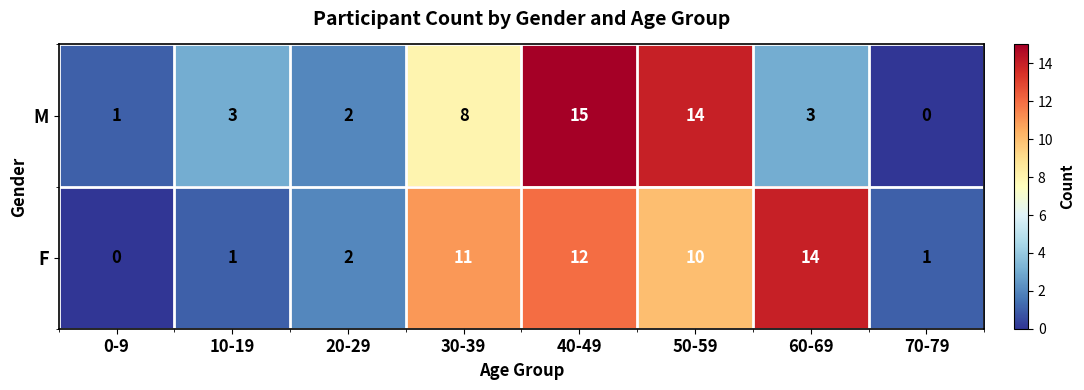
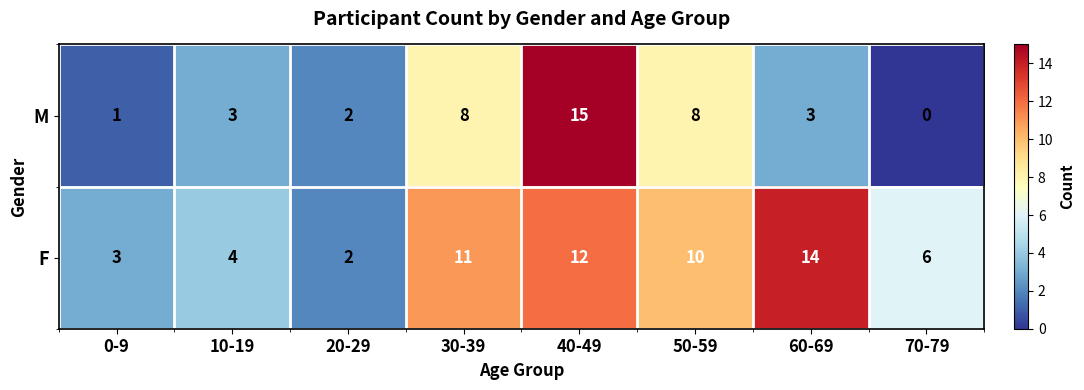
M, 50-59: 14 -> 8
F, 0-9: 0 -> 3
F, 10-19: 1 -> 4
F, 70-79: 1 -> 6
